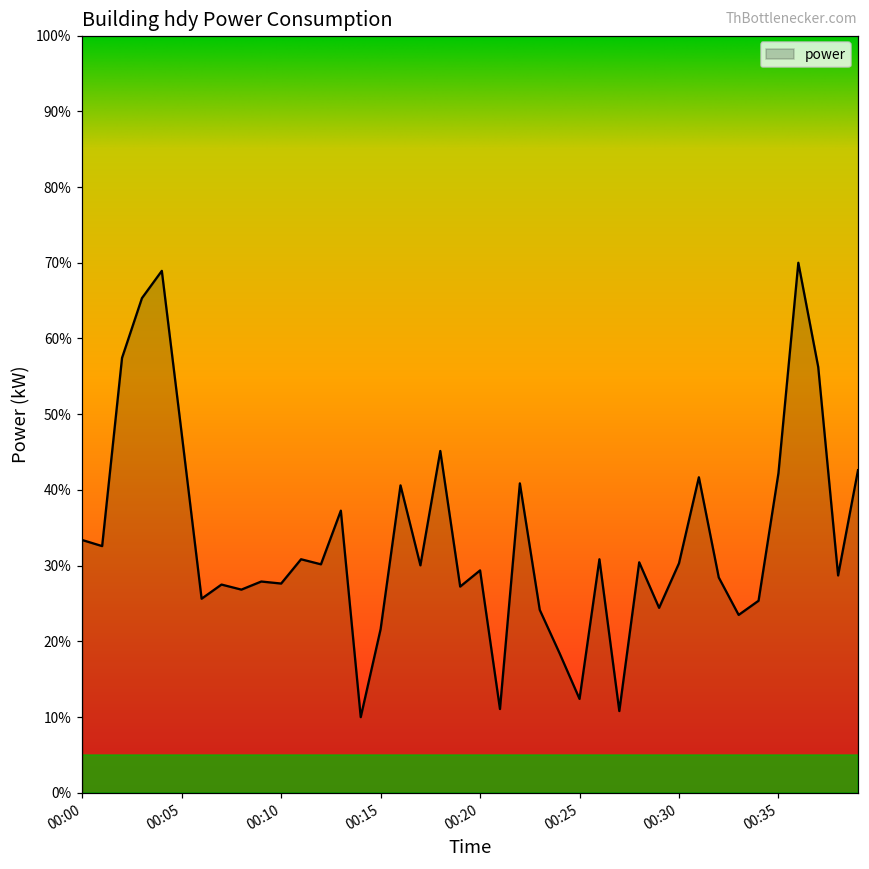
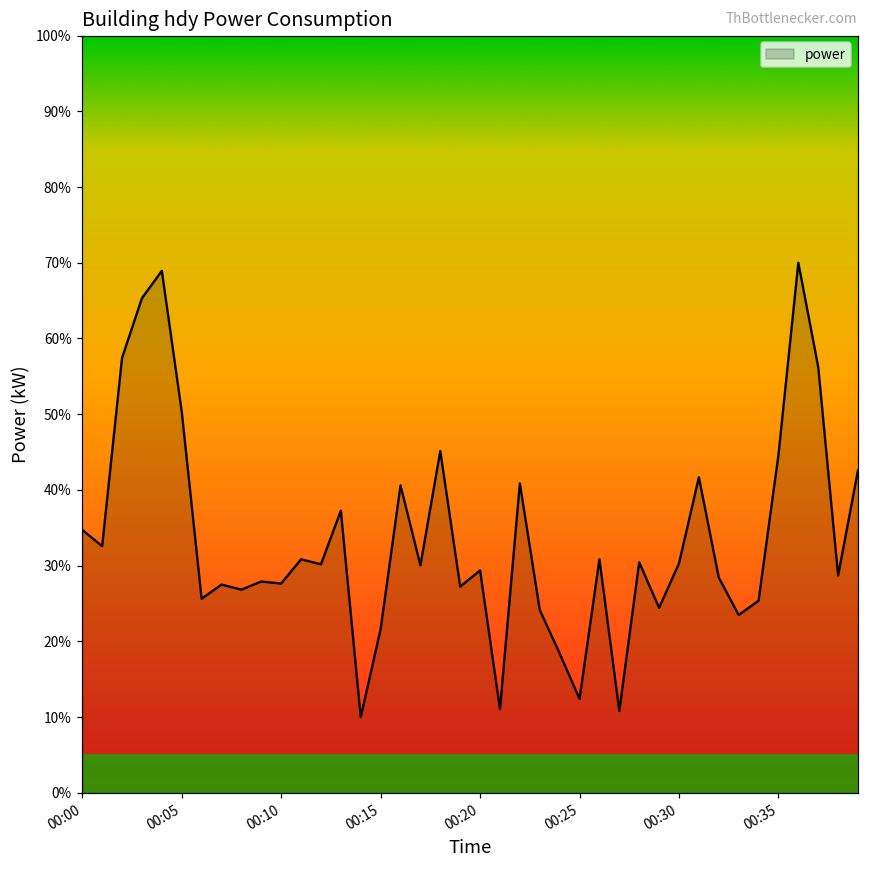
00:00: 33% -> 35%
00:05: 47% -> 50%
00:35: 42% -> 45%
